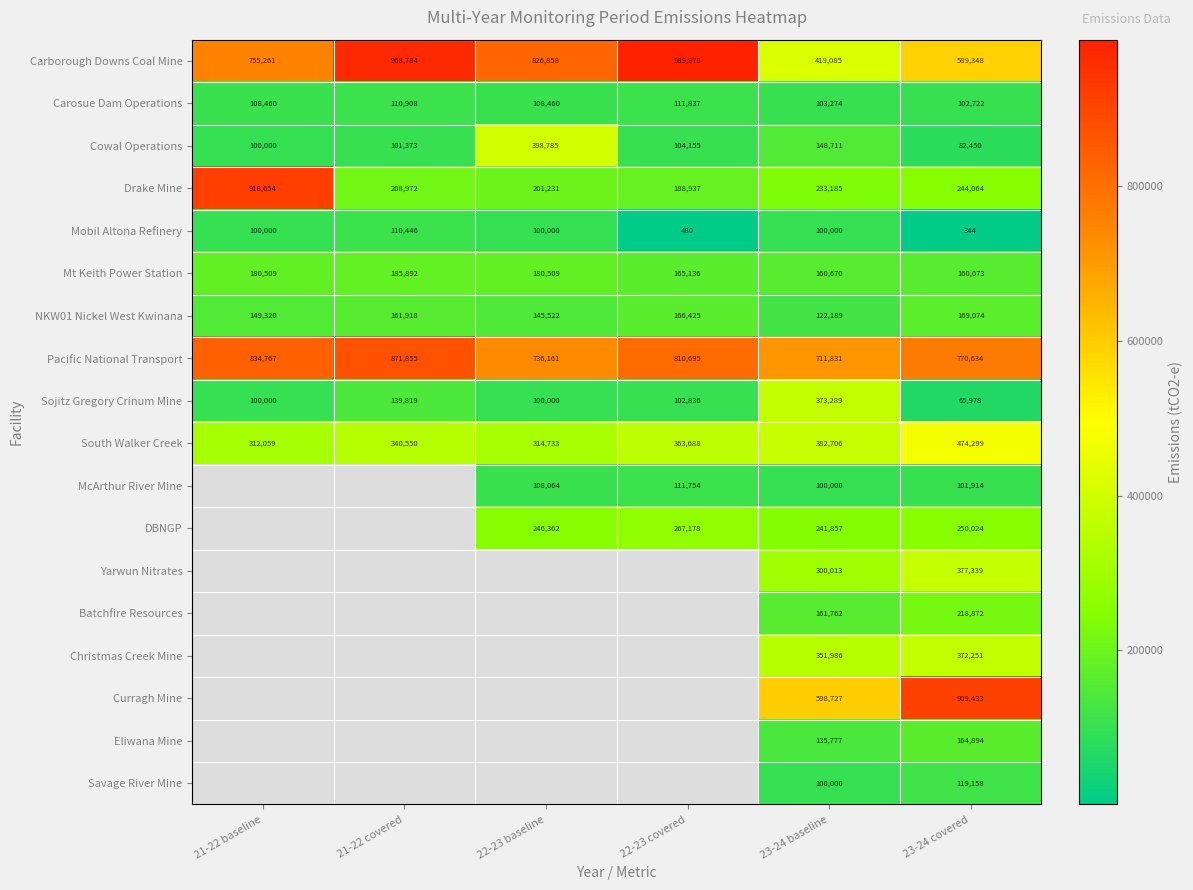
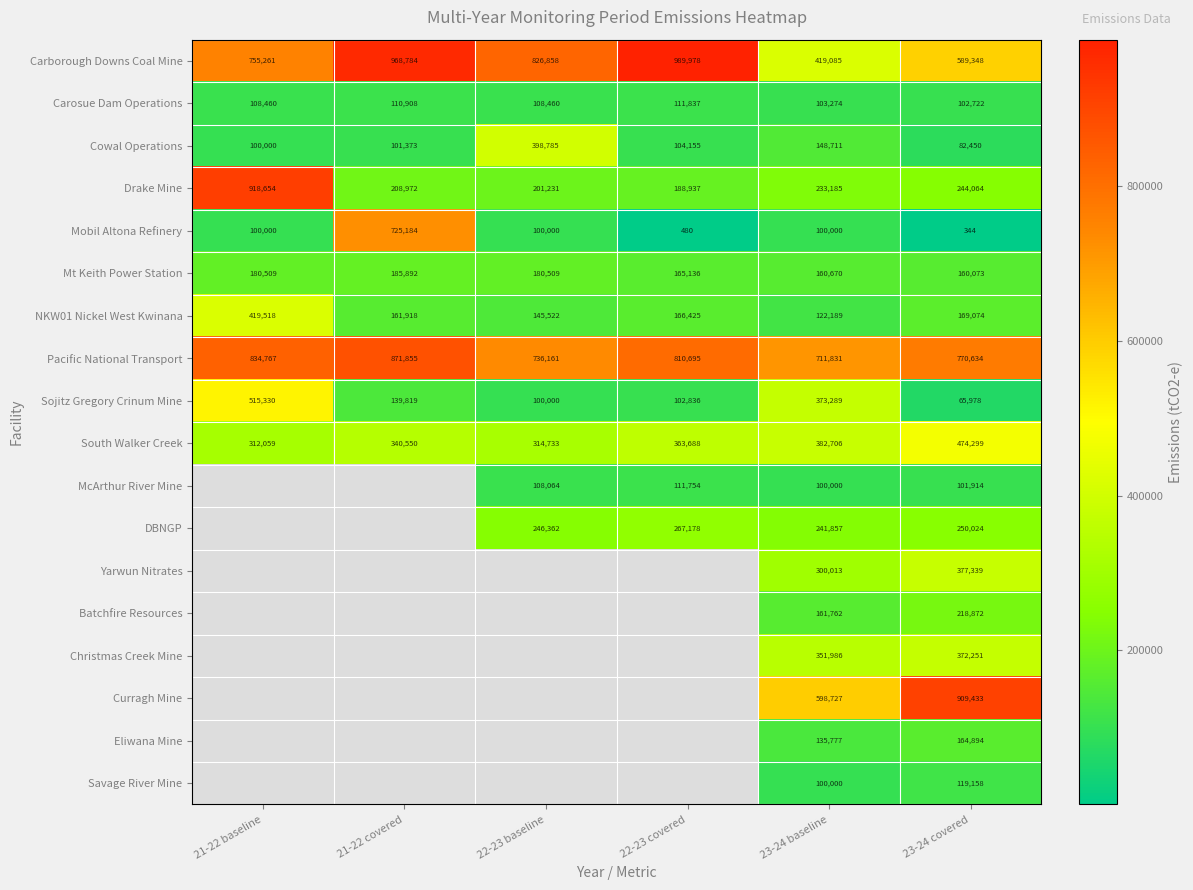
Mobil Altona Refinery, 21-22 covered: 110,446 -> 725,184
NKW01 Nickel West Kwinana, 21-22 baseline: 149,320 -> 419,518
Sojitz Gregory Crinum Mine, 21-22 baseline: 100,000 -> 515,330
